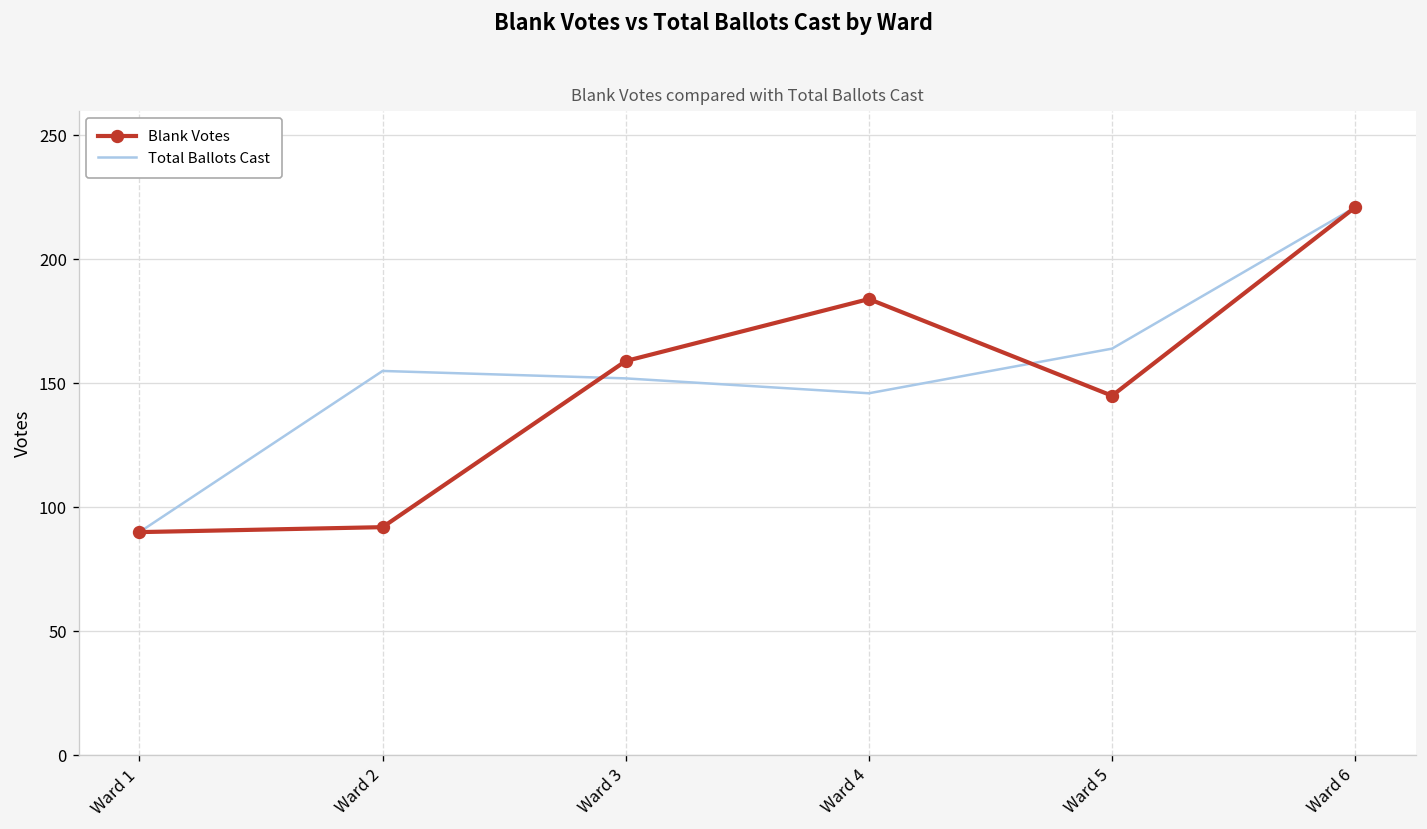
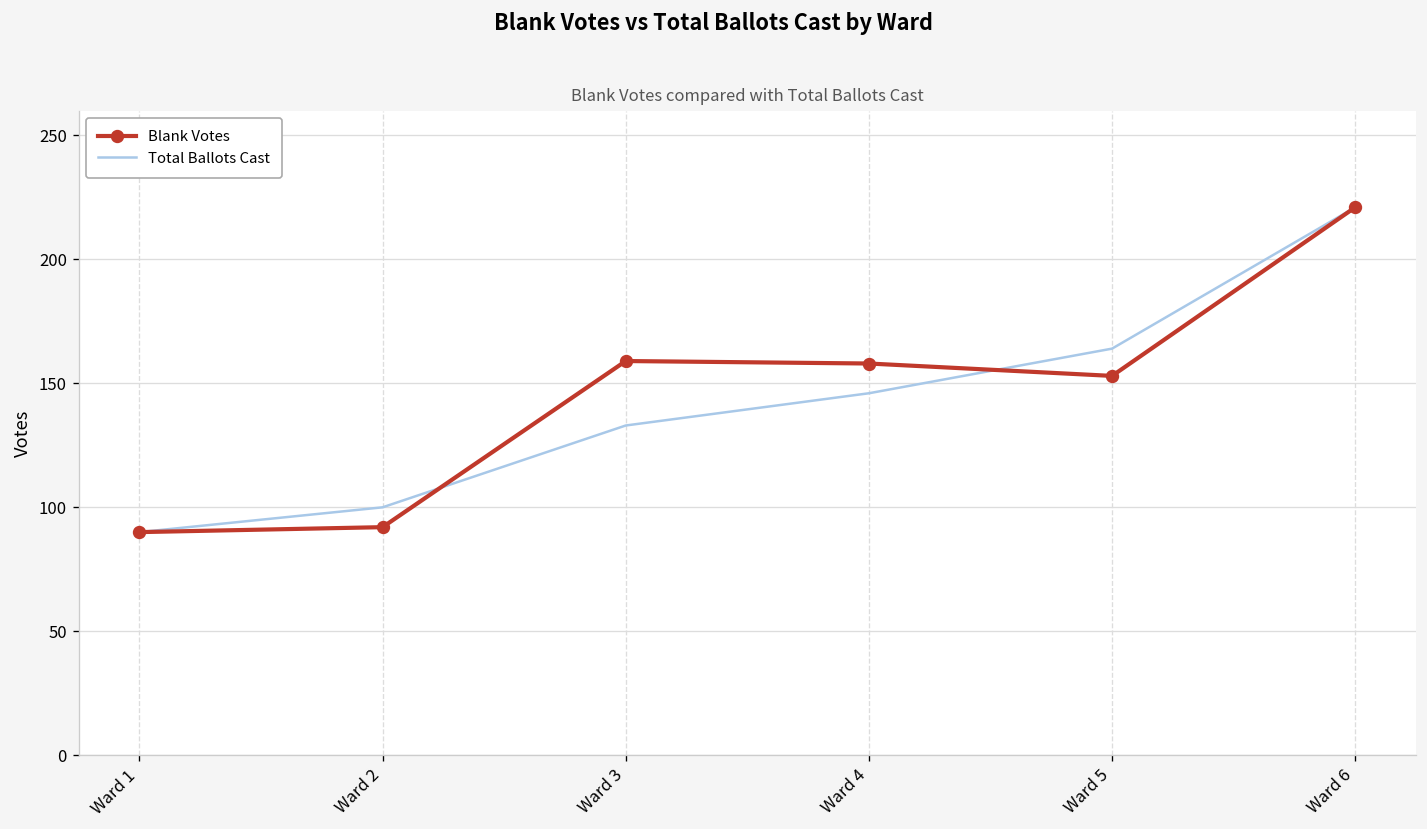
Total Ballots Cast, Ward 2: 155 -> 100
Total Ballots Cast, Ward 3: 152 -> 133
Blank Votes, Ward 4: 184 -> 158
Blank Votes, Ward 5: 145 -> 153
